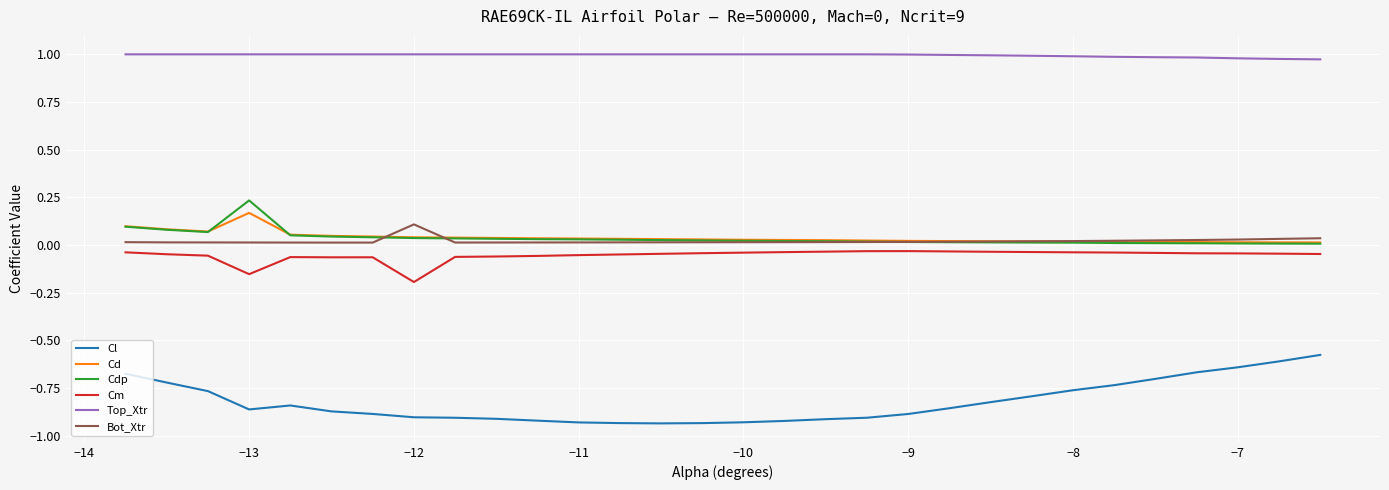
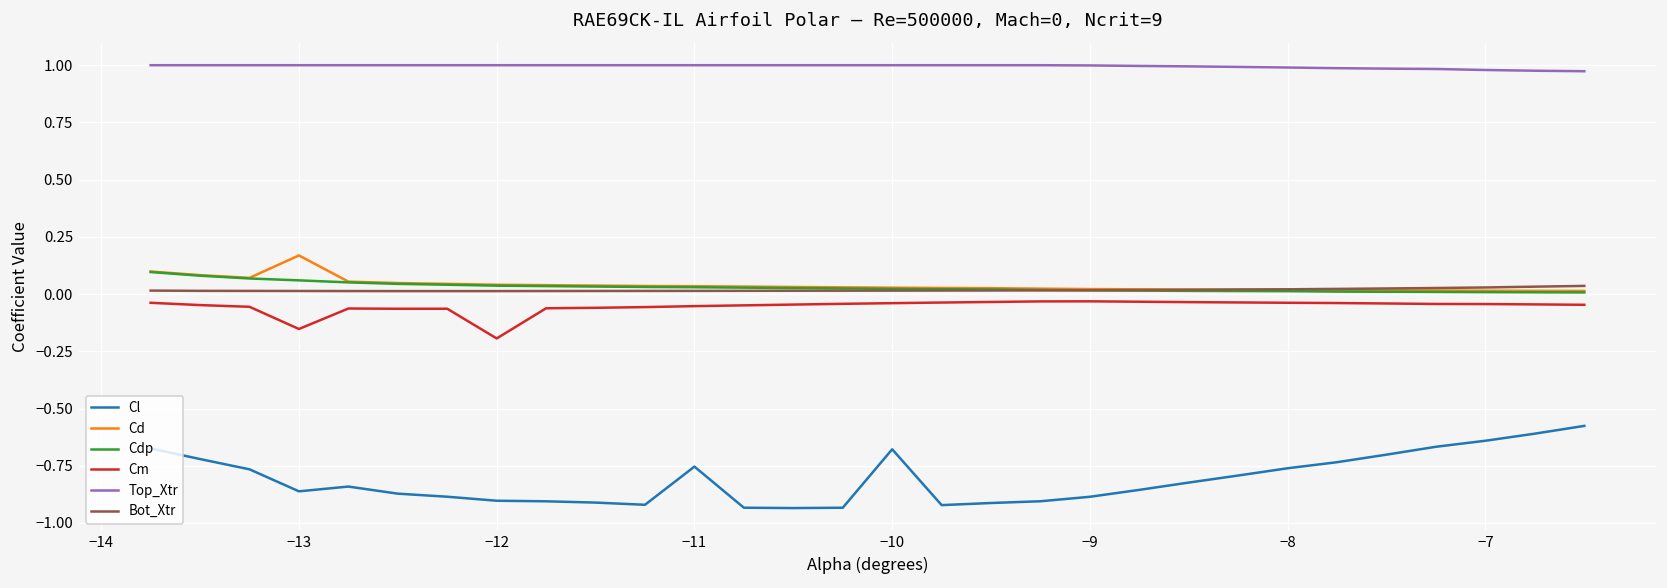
Cdp, −13: 0.23 -> 0.06
Bot_Xtr, −12: 0.11 -> 0.01
Cl, −11: -0.93 -> -0.75
Cl, −10: -0.93 -> -0.68
